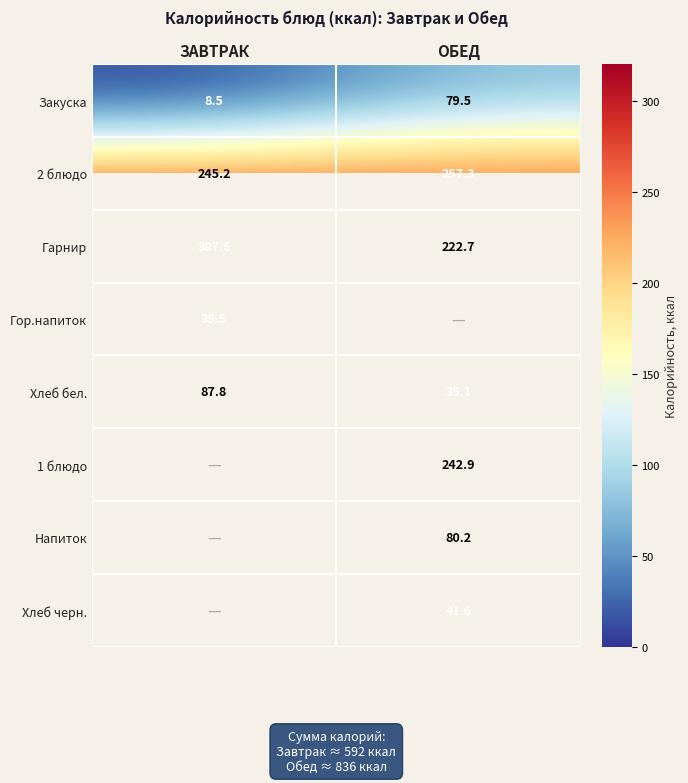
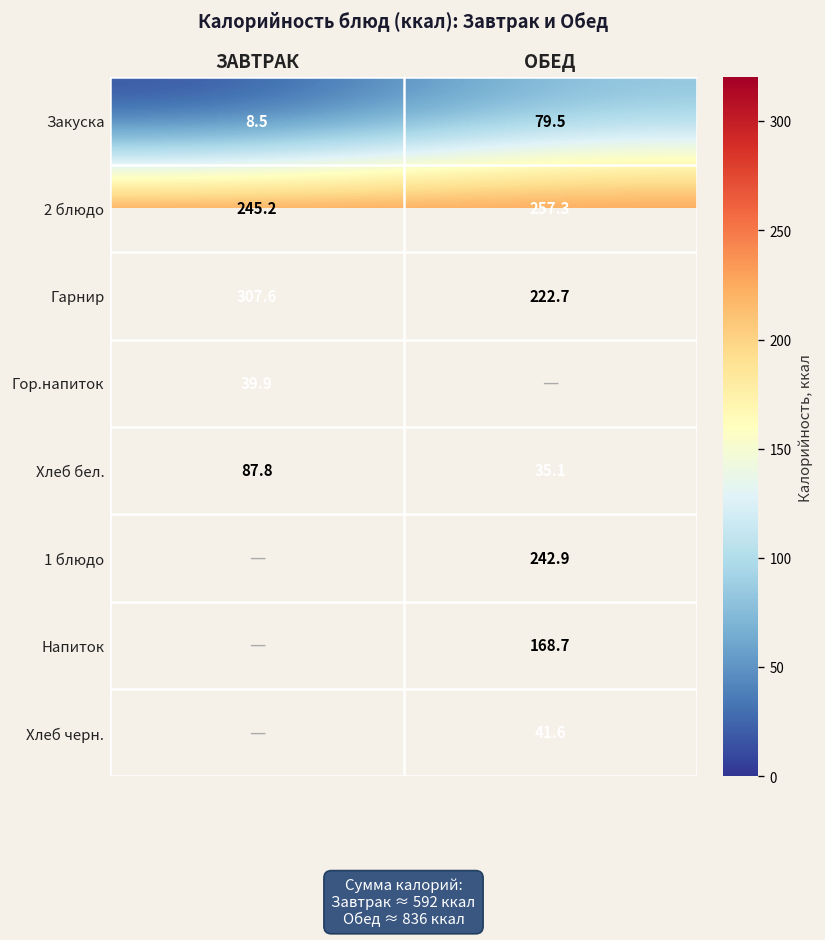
Напиток, ОБЕД: 80.2 -> 168.7
